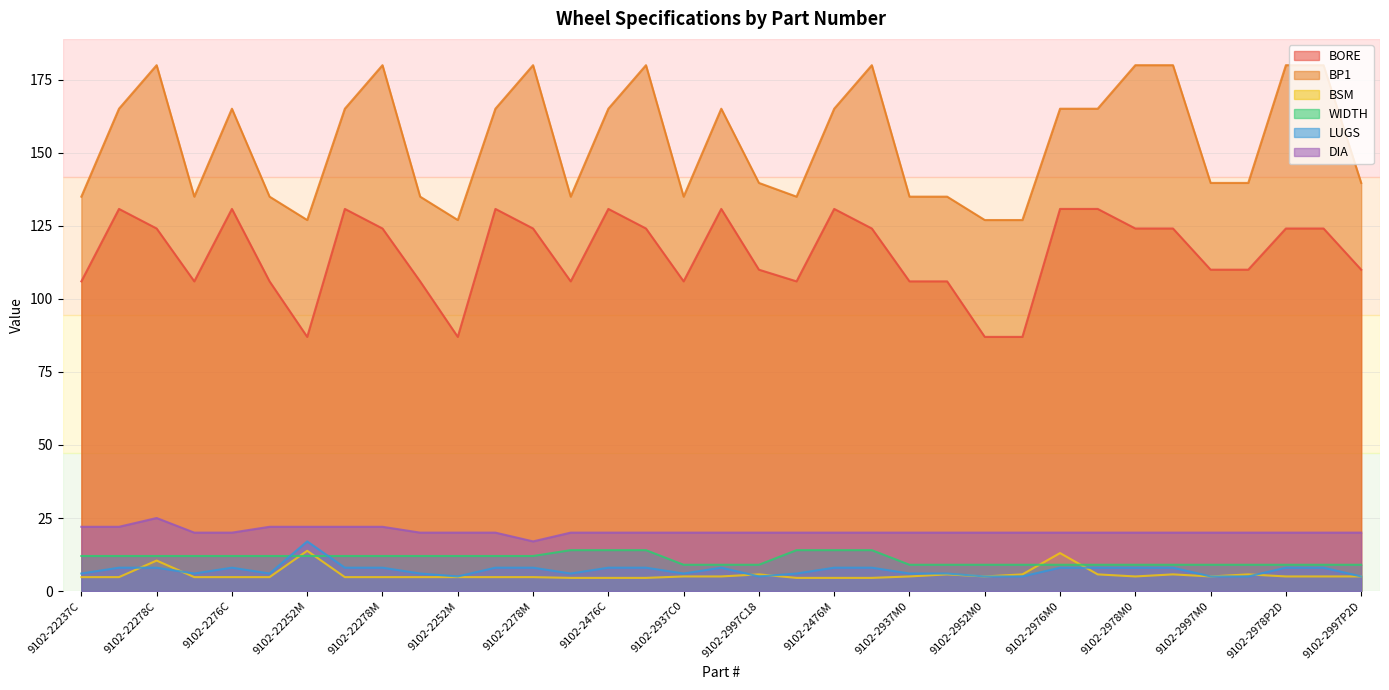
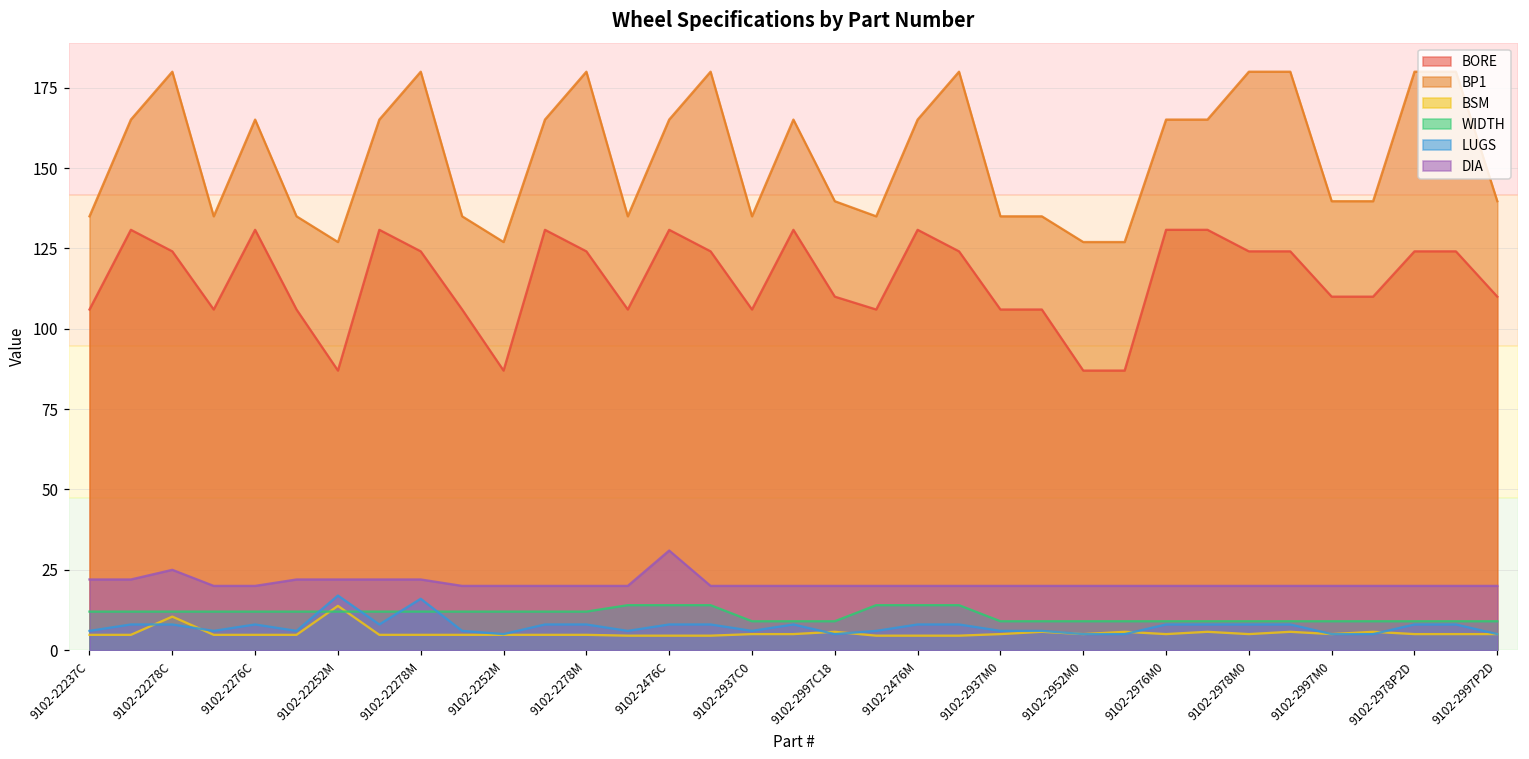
LUGS, 9102-22278M: 8 -> 16
DIA, 9102-2278M: 17 -> 20
DIA, 9102-2476C: 20 -> 31
BSM, 9102-2976M0: 13 -> 5
